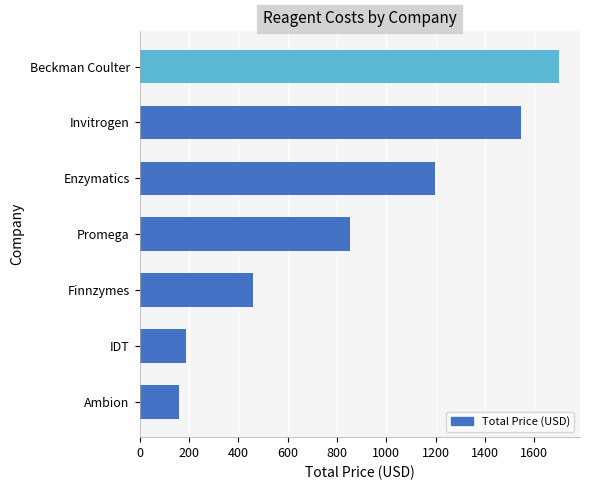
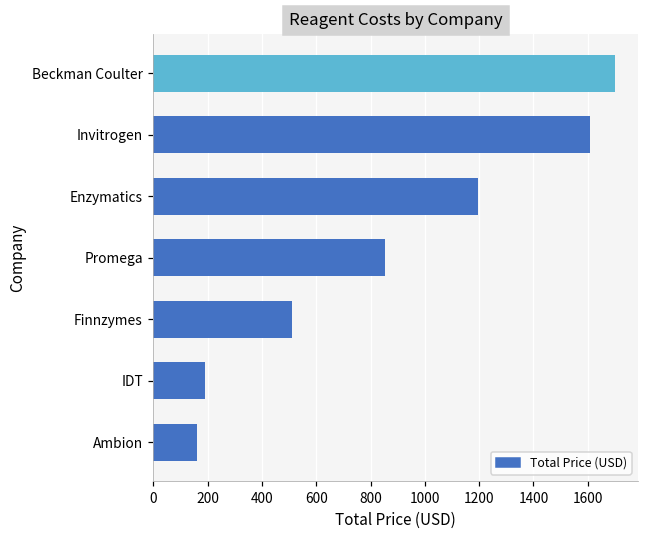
Invitrogen: 1540 -> 1610
Finnzymes: 460 -> 510
